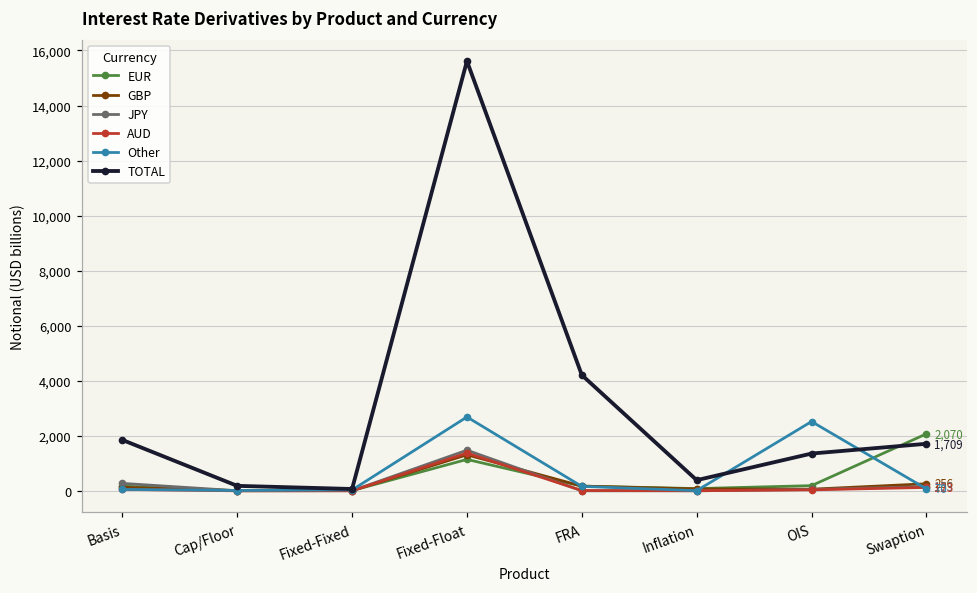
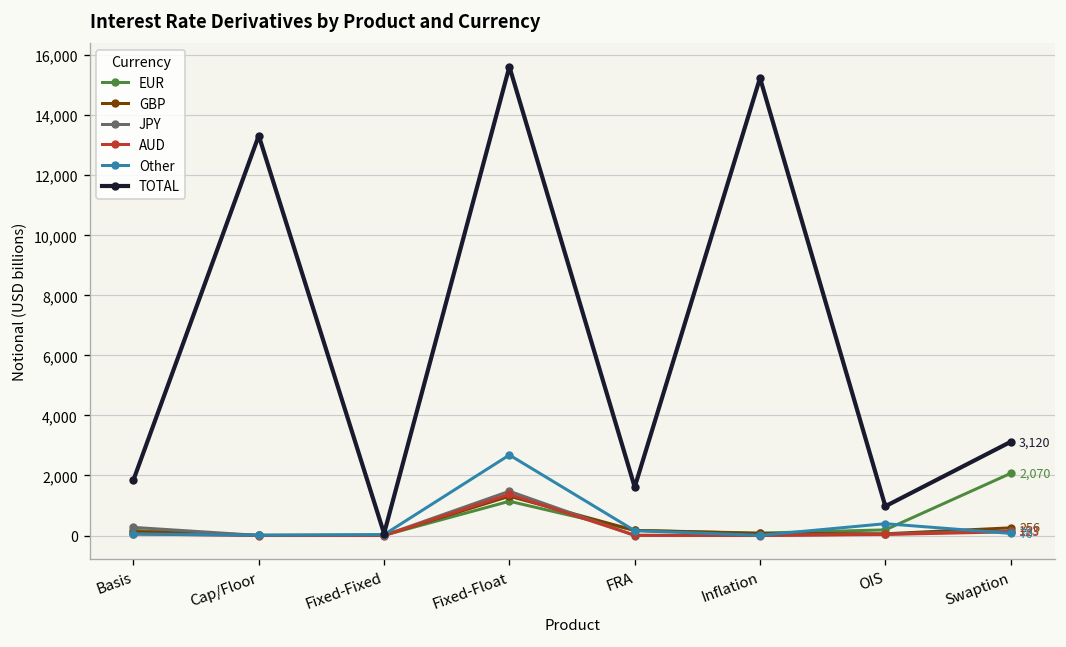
TOTAL, Cap/Floor: 200 -> 13,300
TOTAL, FRA: 4,200 -> 1,600
TOTAL, Inflation: 400 -> 15,200
Other, OIS: 2,500 -> 400
TOTAL, OIS: 1,400 -> 1,000
TOTAL, Swaption: 1,709 -> 3,120
